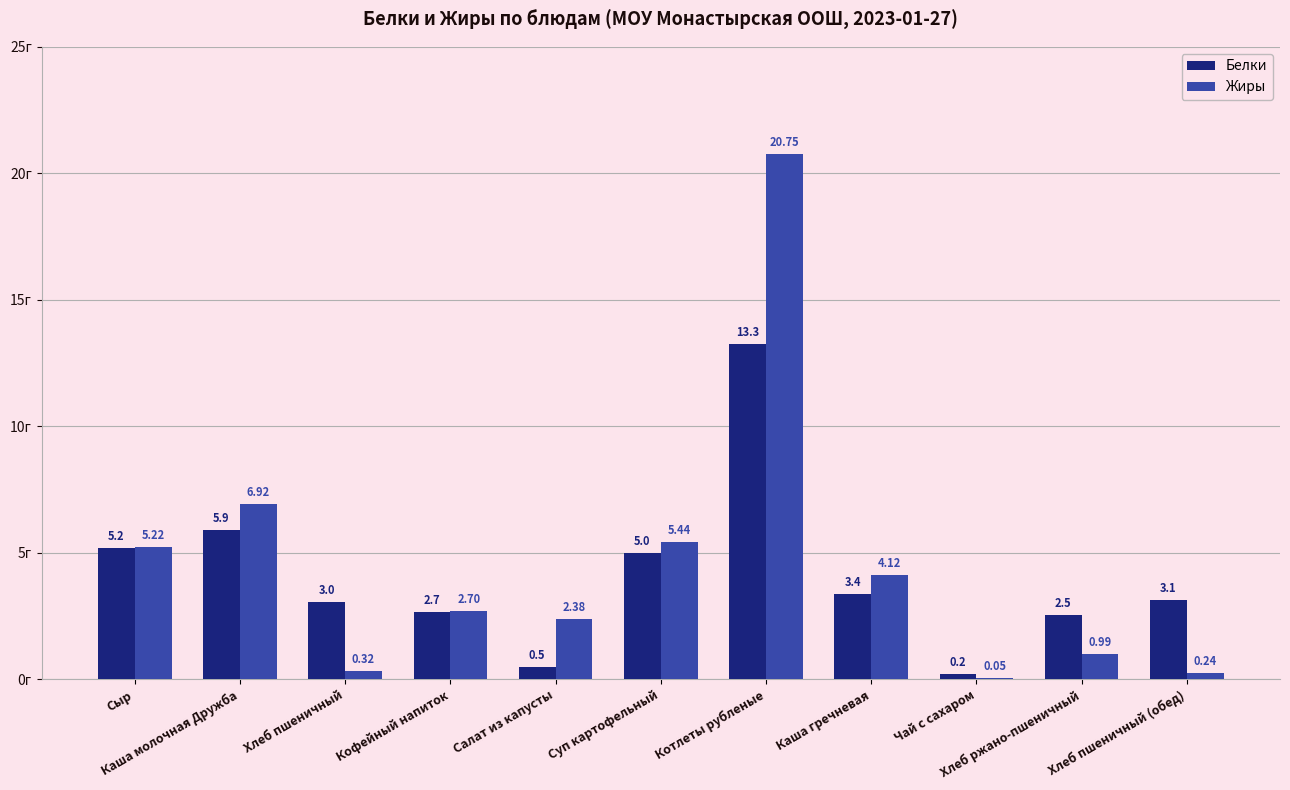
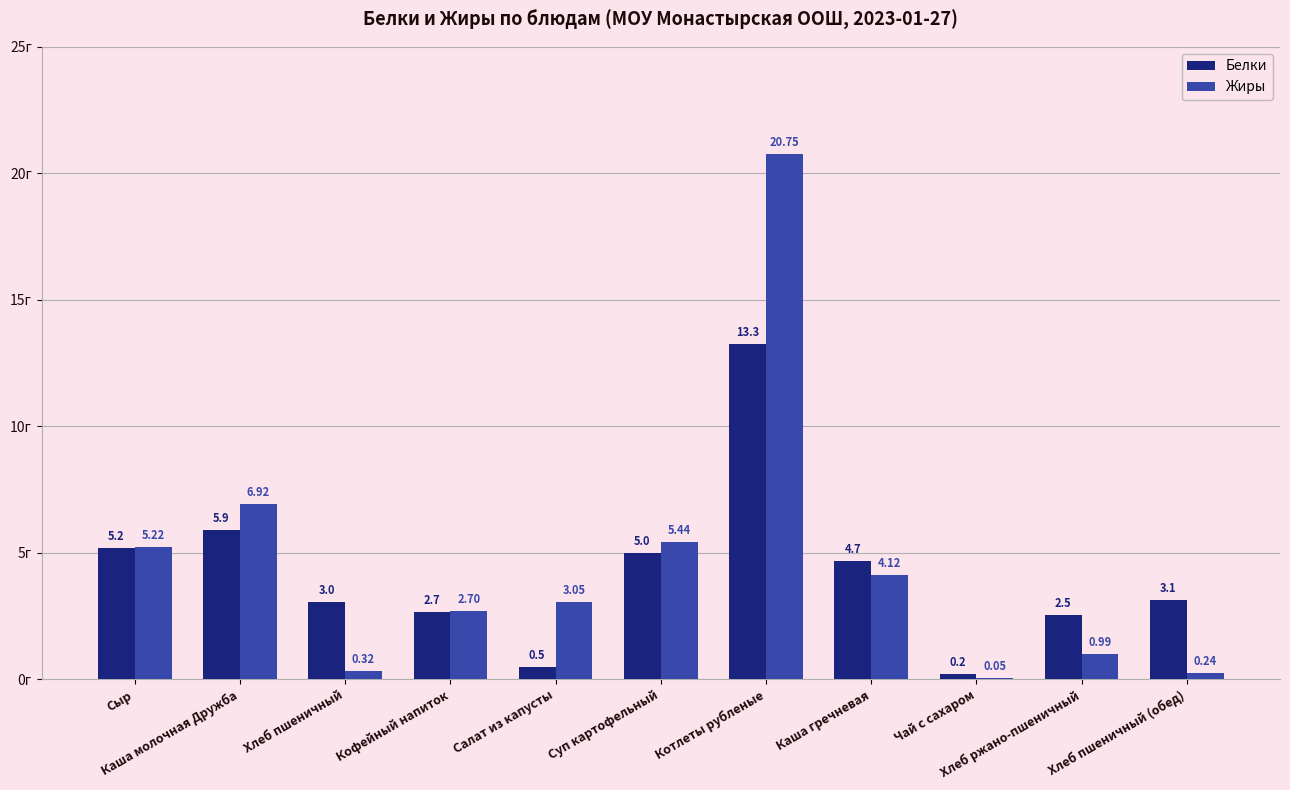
Жиры, Салат из капусты: 2.38 -> 3.05
Белки, Каша гречневая: 3.4 -> 4.7
